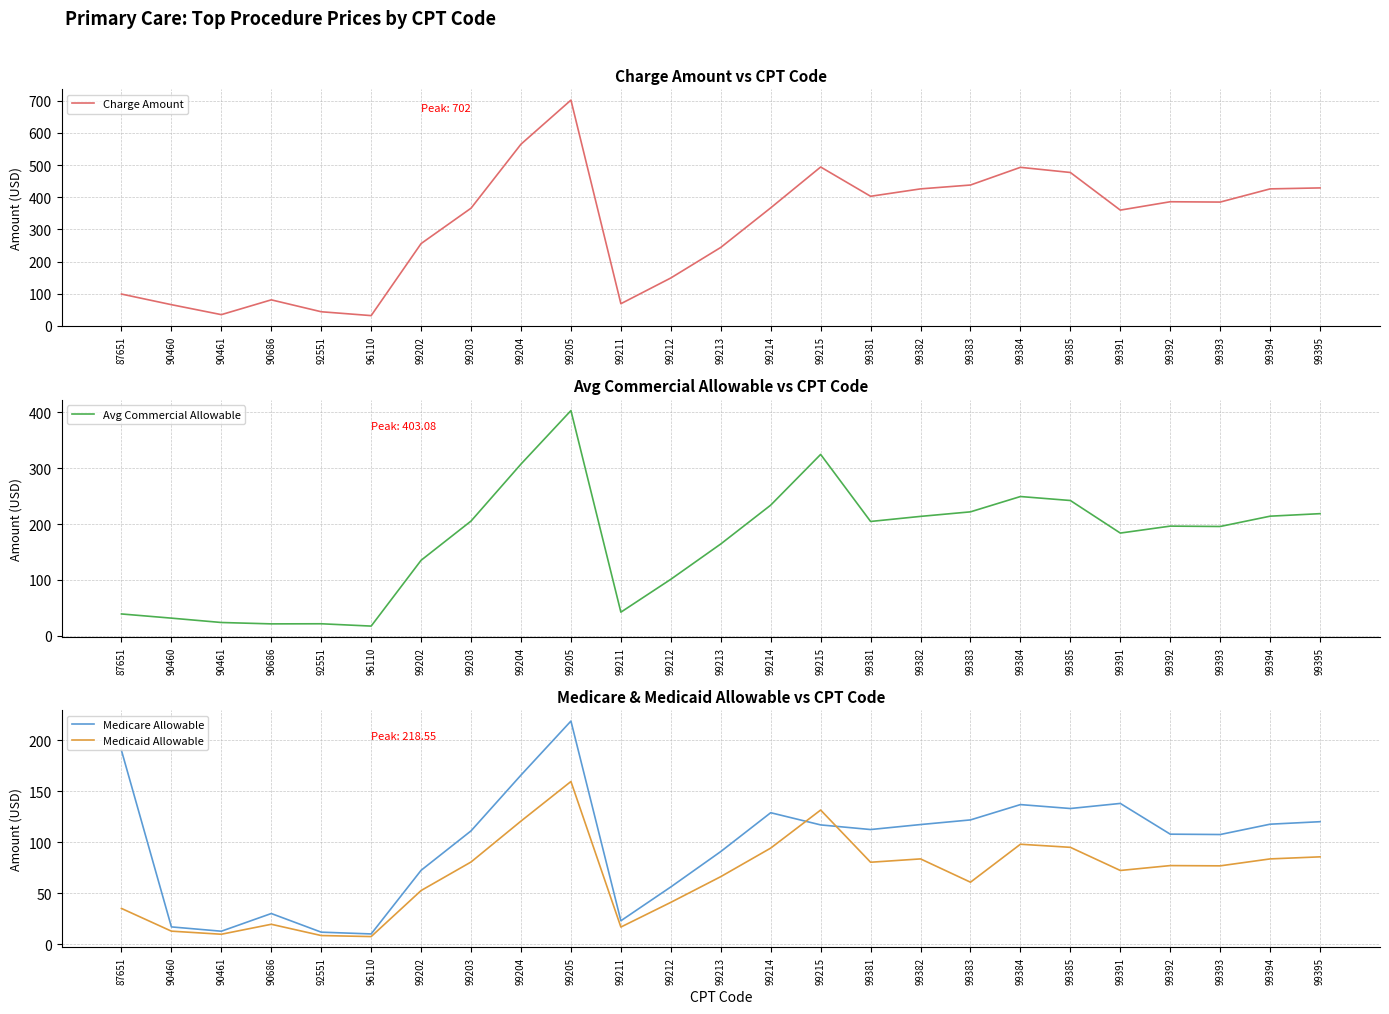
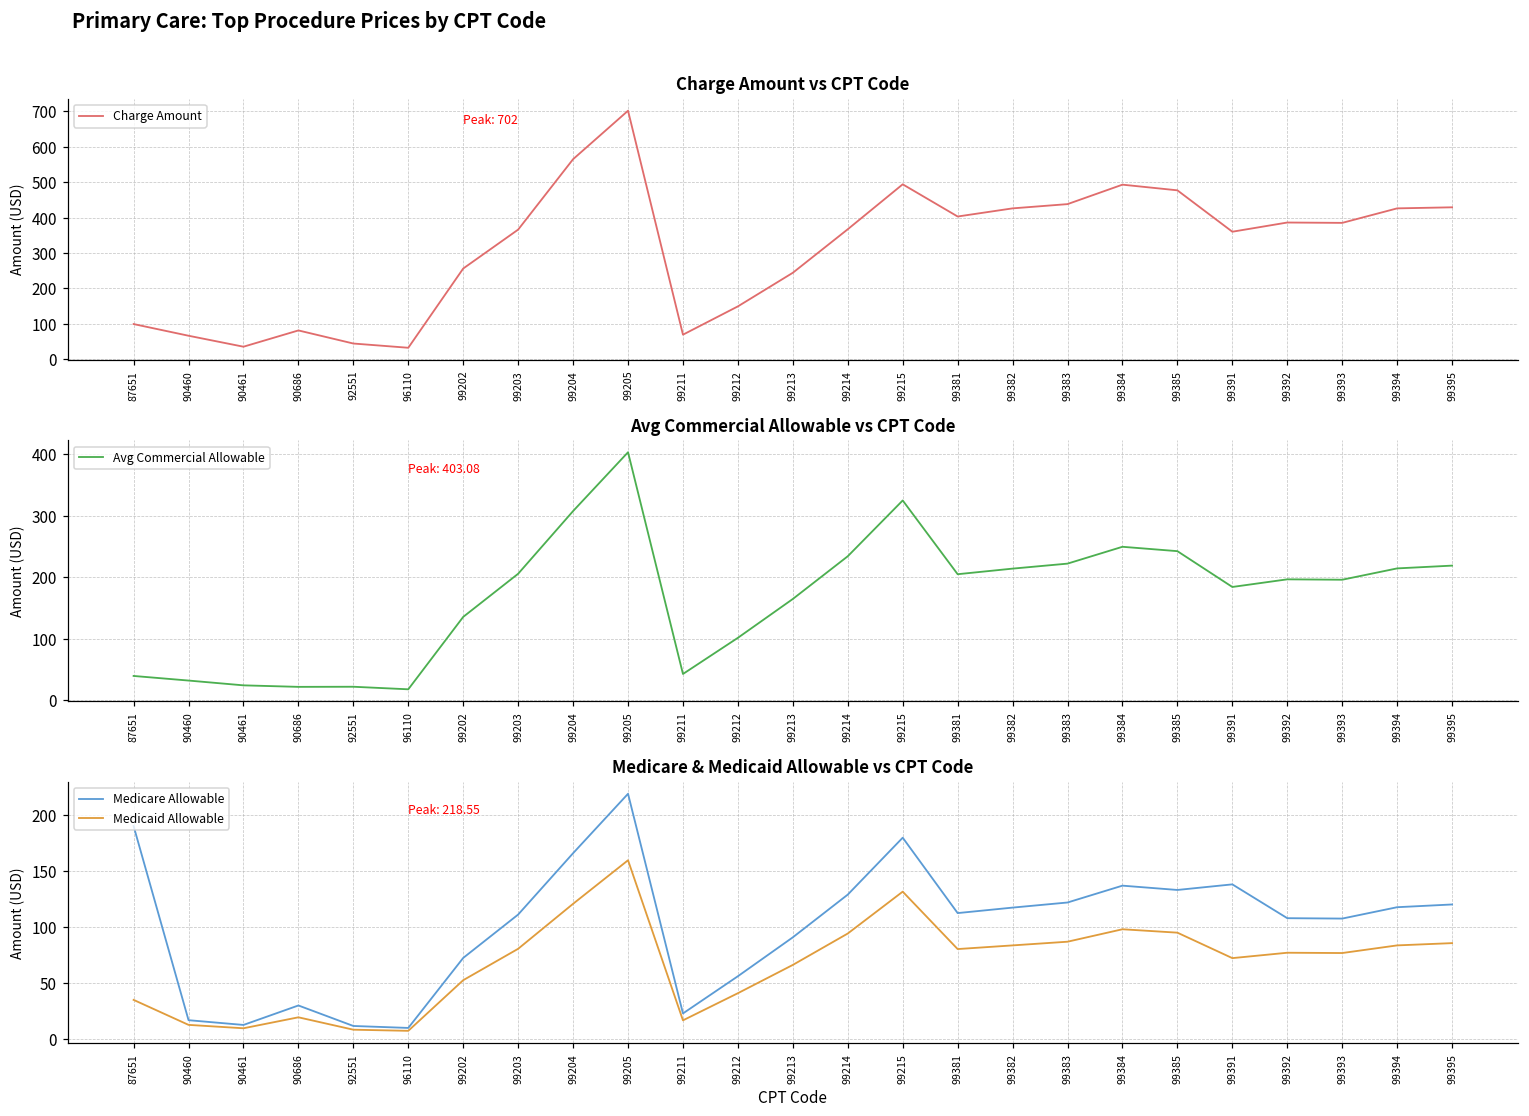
Medicare & Medicaid Allowable vs CPT Code, Medicare Allowable, 99215: 117 -> 179
Medicare & Medicaid Allowable vs CPT Code, Medicaid Allowable, 99383: 61 -> 87
